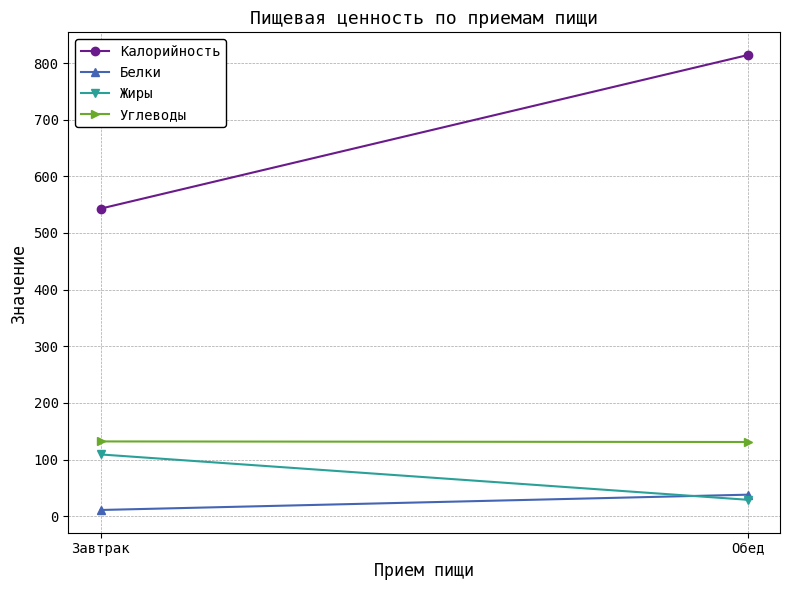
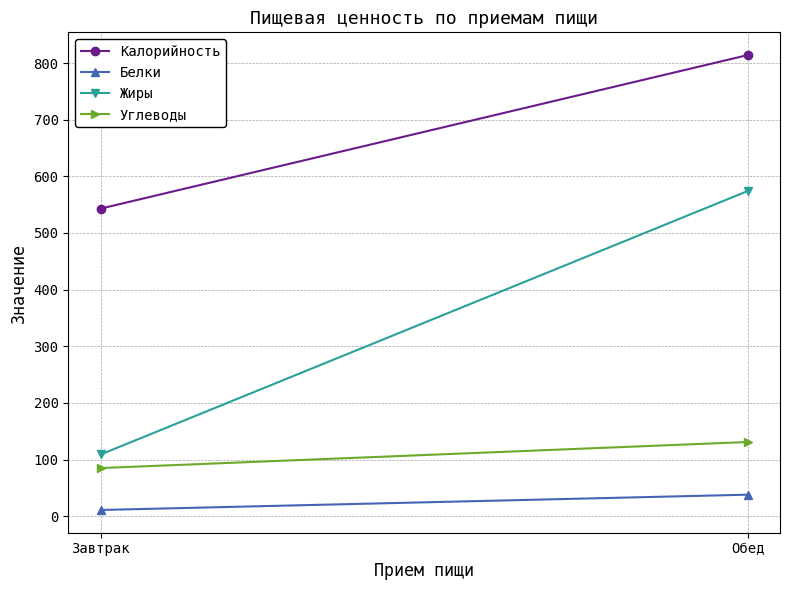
Углеводы, Завтрак: 130 -> 90
Жиры, Обед: 30 -> 570
